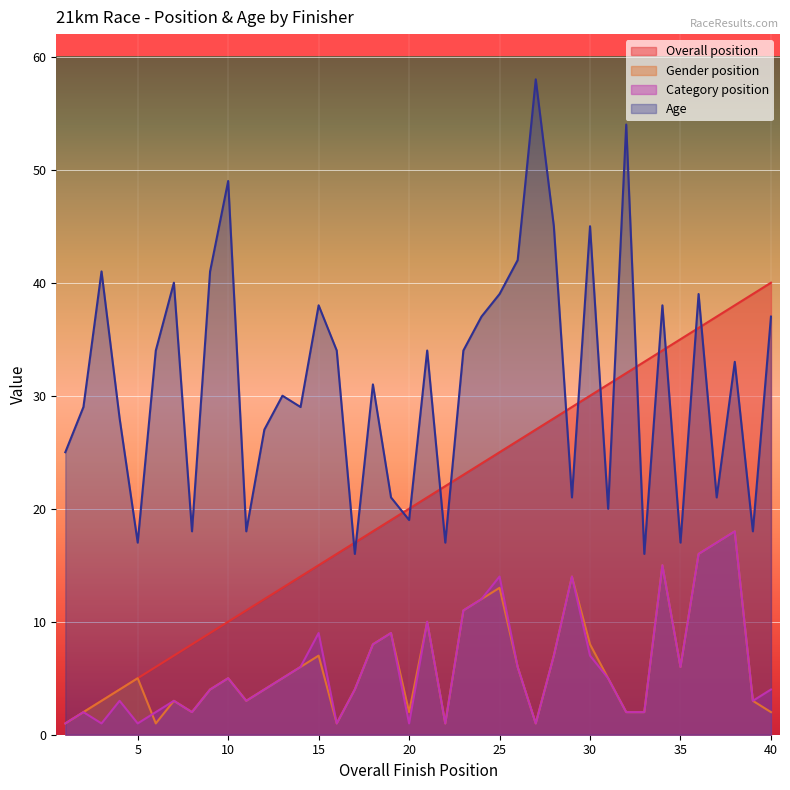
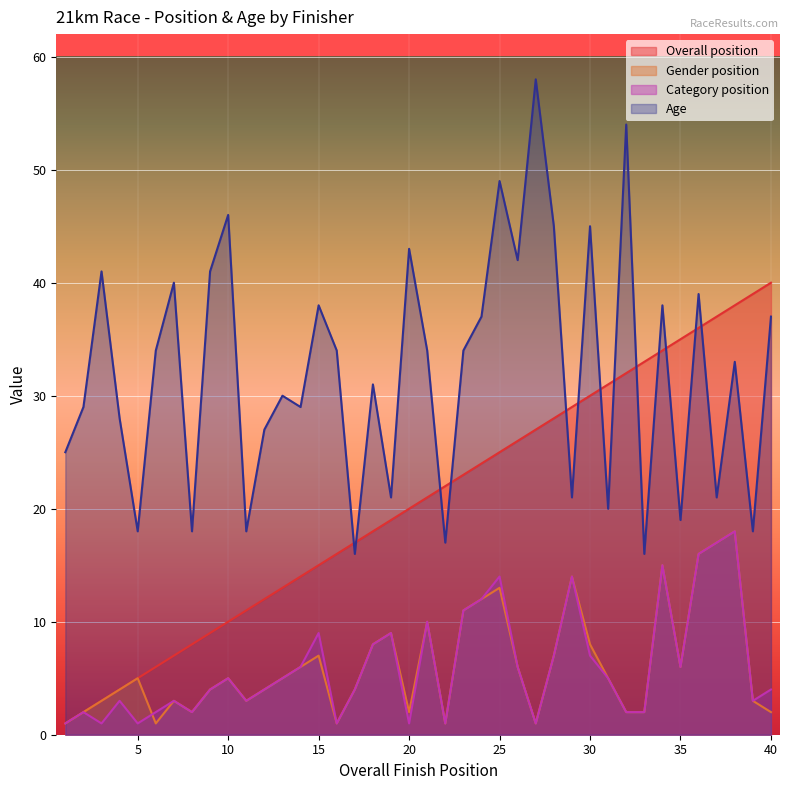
Age, 5: 17 -> 18
Age, 10: 49 -> 46
Age, 20: 19 -> 43
Age, 25: 39 -> 49
Age, 35: 17 -> 19
